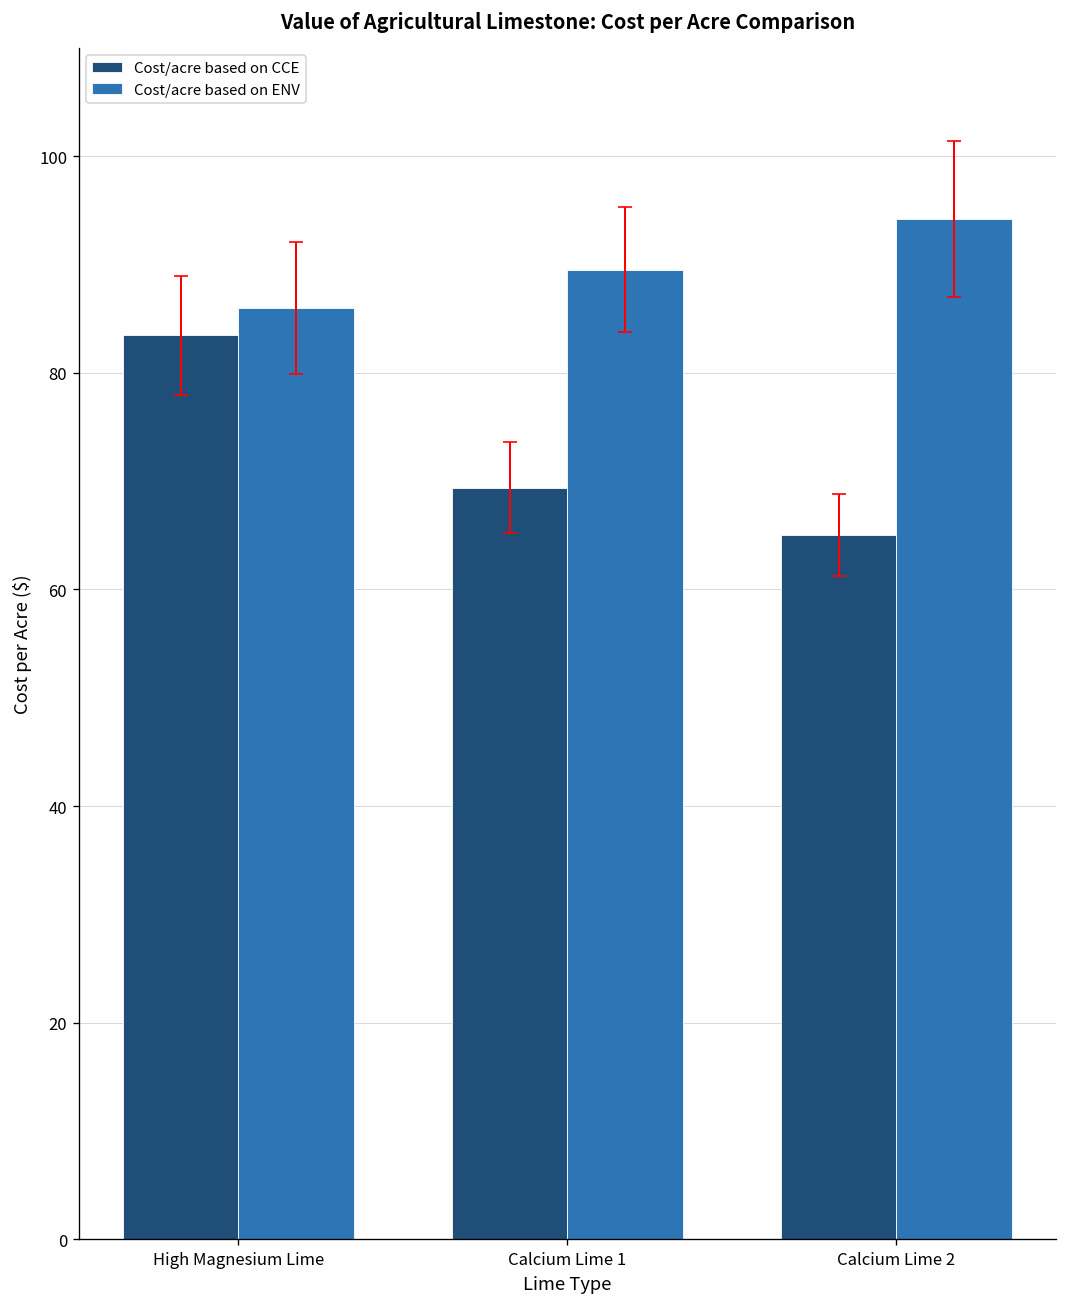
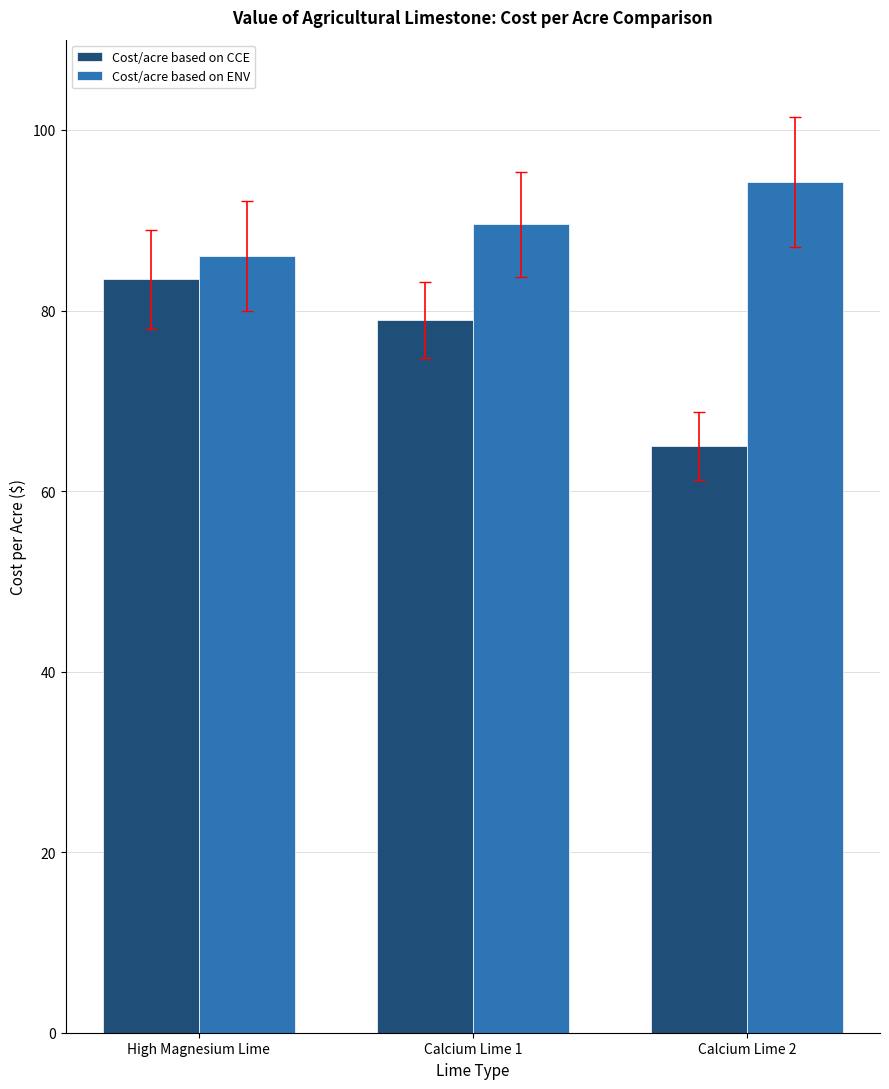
Cost/acre based on CCE, Calcium Lime 1: 69 -> 79
